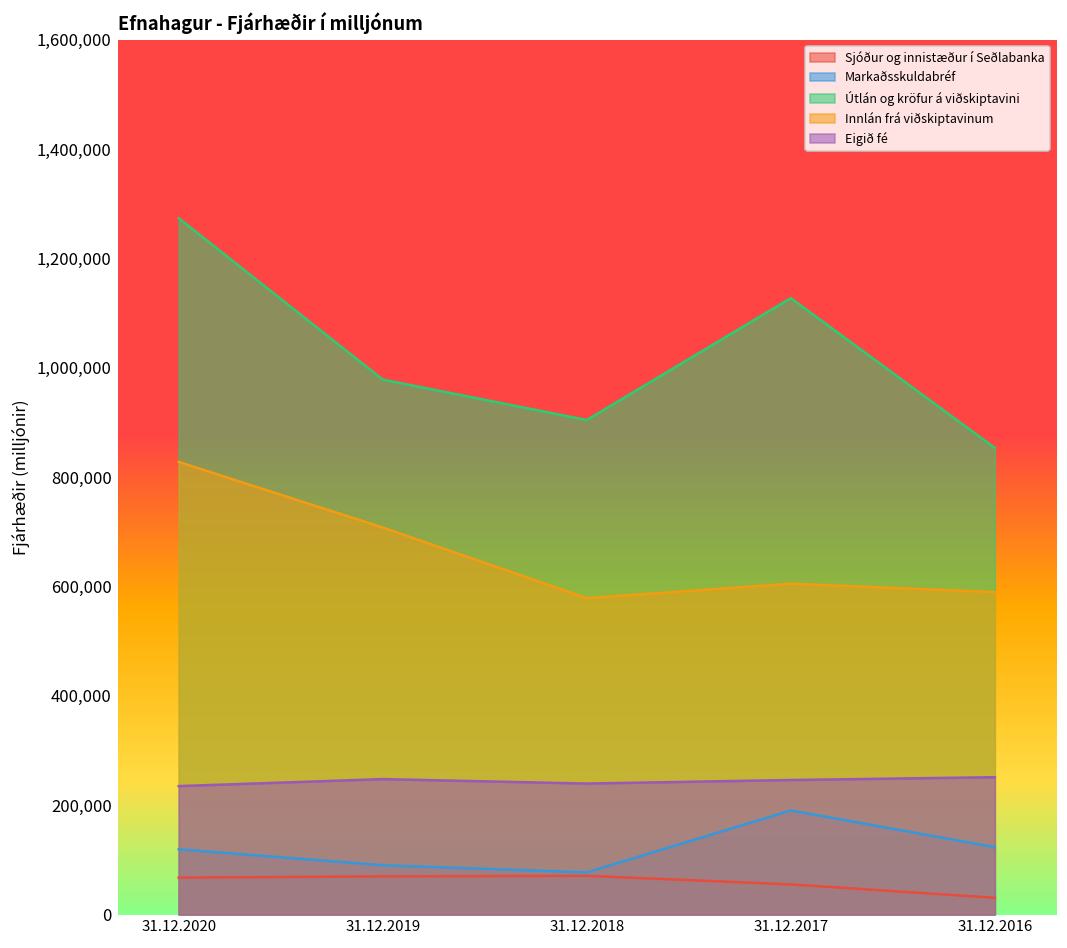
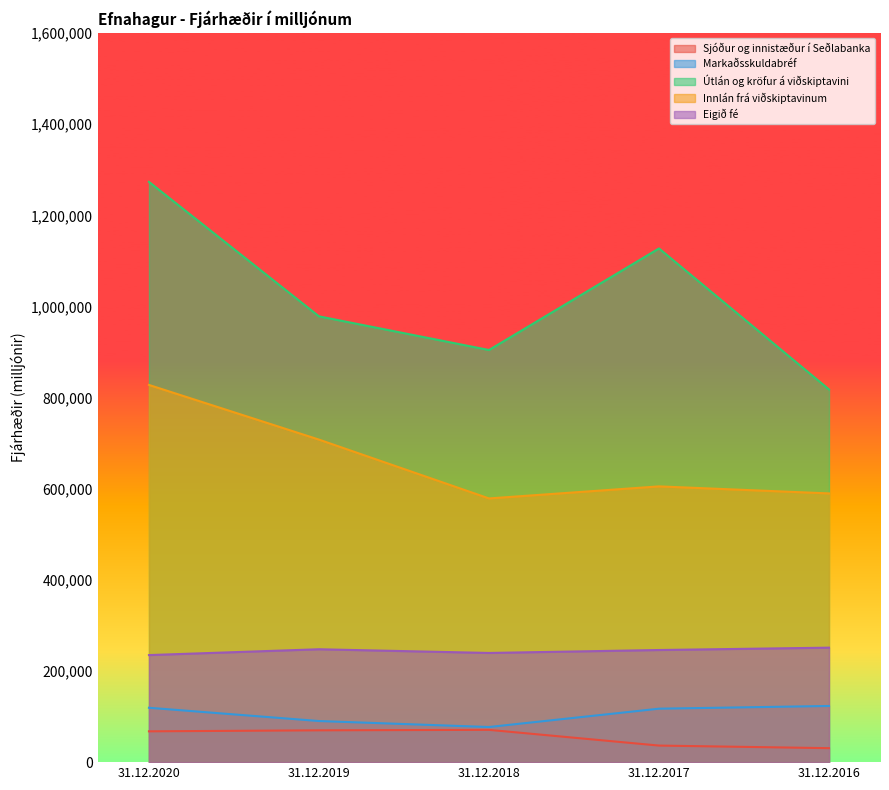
Sjóður og innistæður í Seðlabanka, 31.12.2017: 60,000 -> 40,000
Markaðsskuldabréf, 31.12.2017: 190,000 -> 120,000
Útlán og kröfur á viðskiptavini, 31.12.2016: 850,000 -> 820,000
